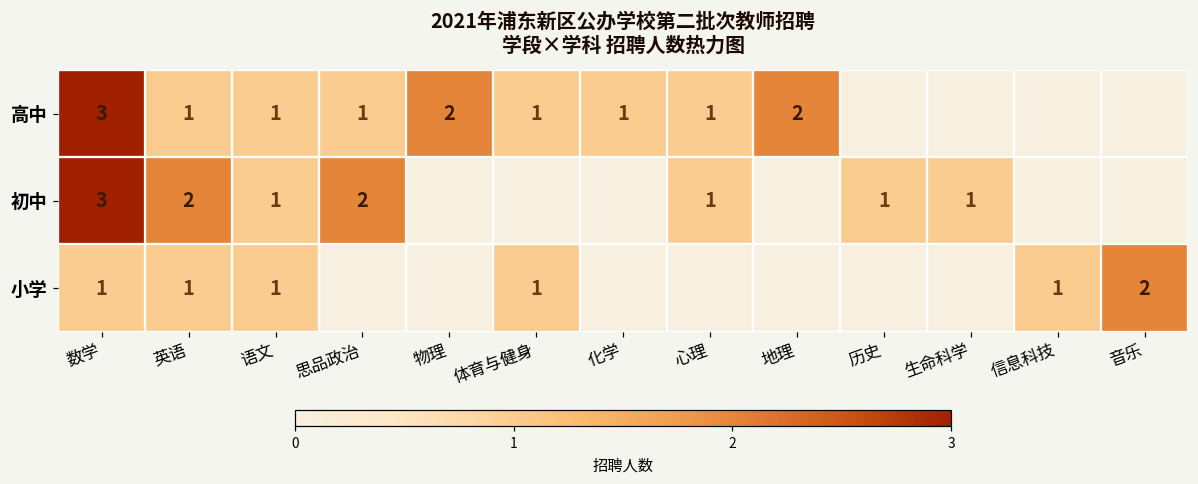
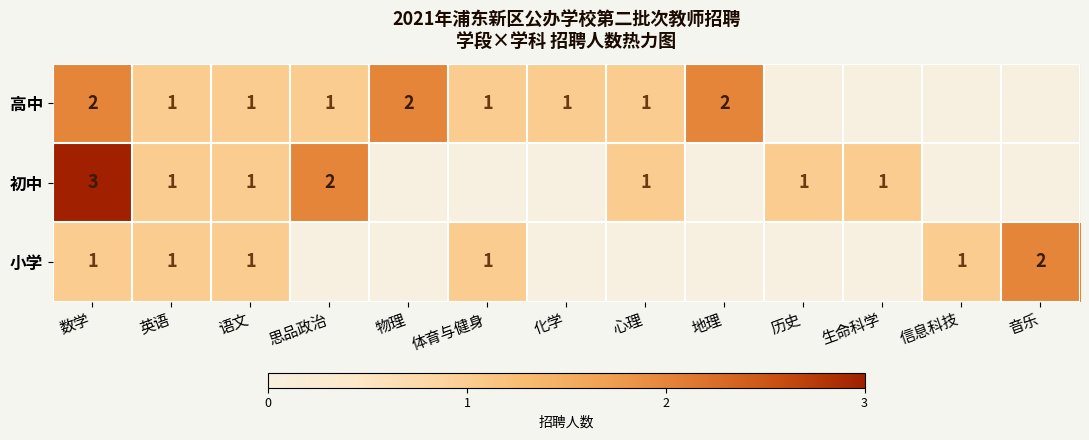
高中, 数学: 3 -> 2
初中, 英语: 2 -> 1
